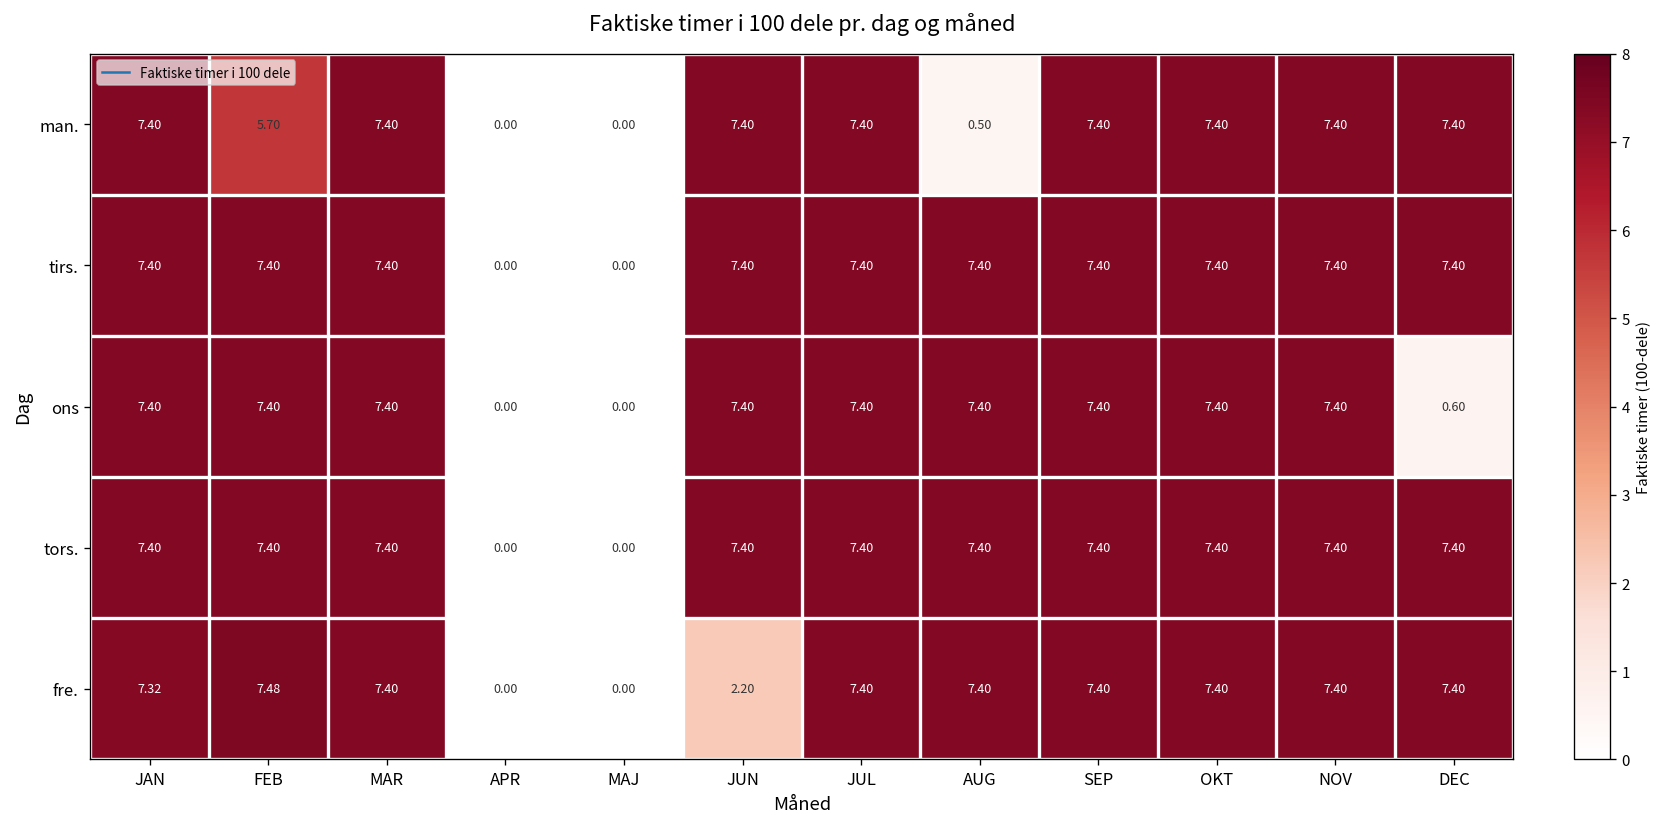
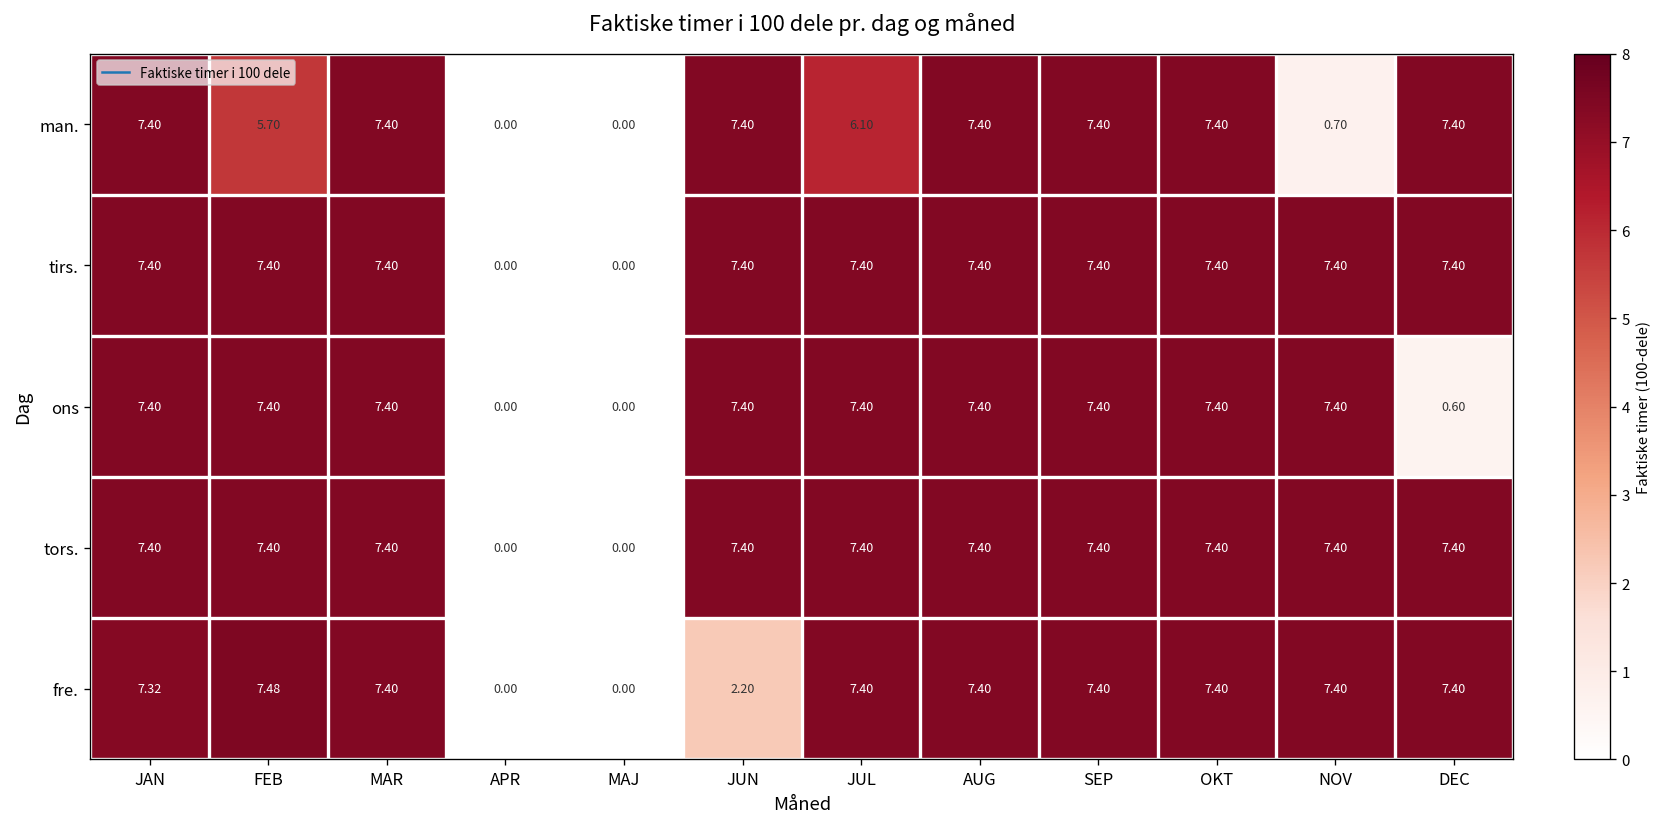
man., JUL: 7.40 -> 6.10
man., AUG: 0.50 -> 7.40
man., NOV: 7.40 -> 0.70
